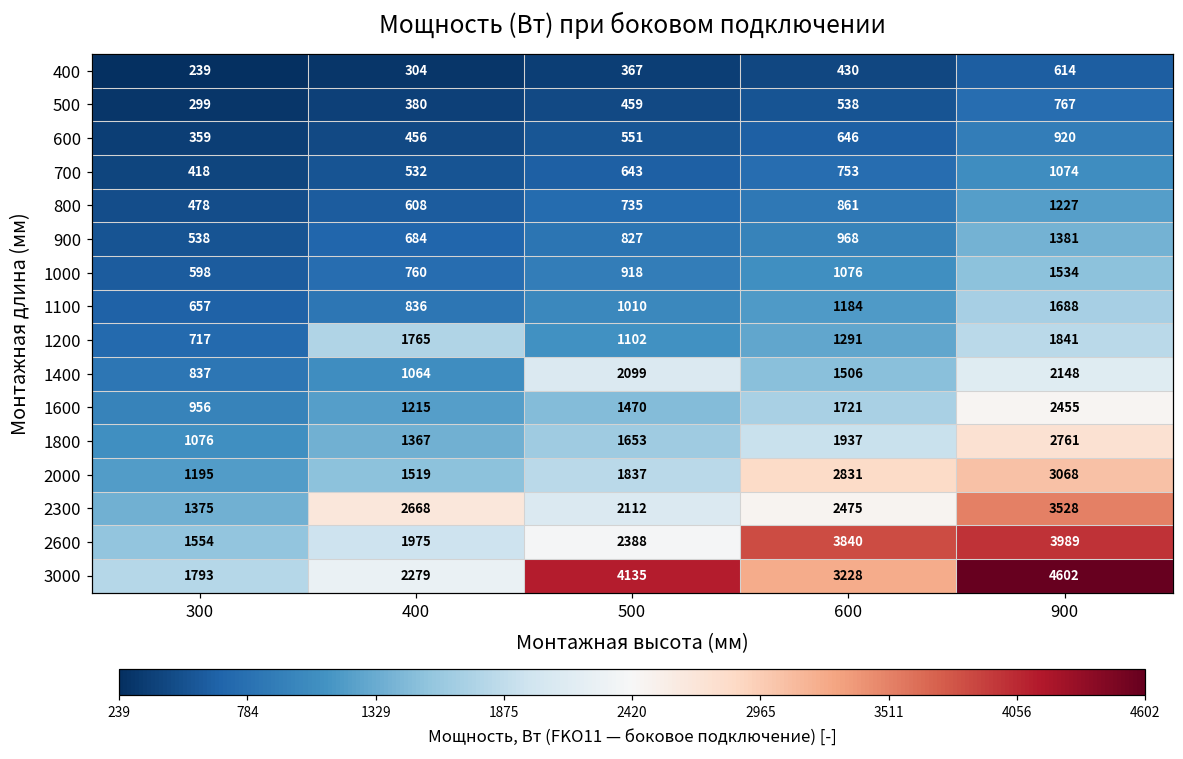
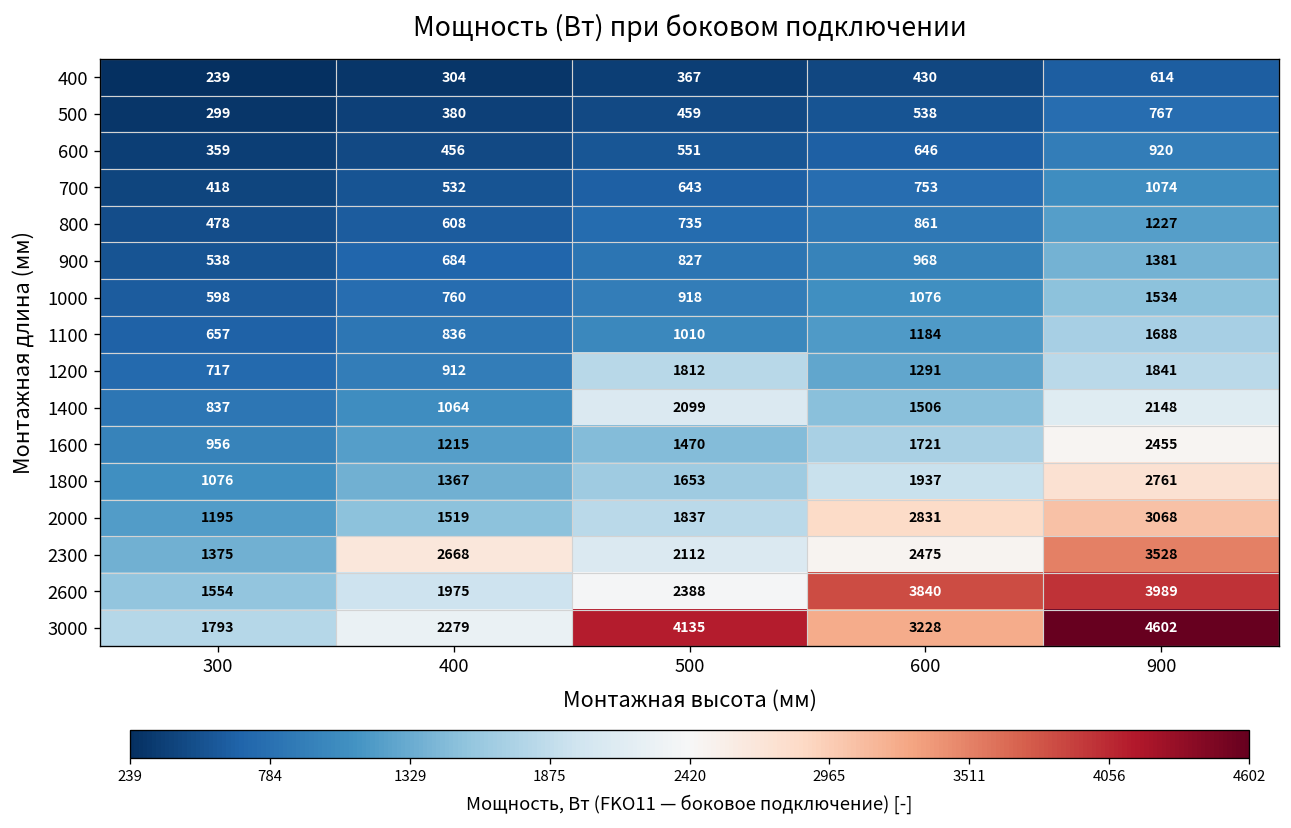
1200, 400: 1765 -> 912
1200, 500: 1102 -> 1812
